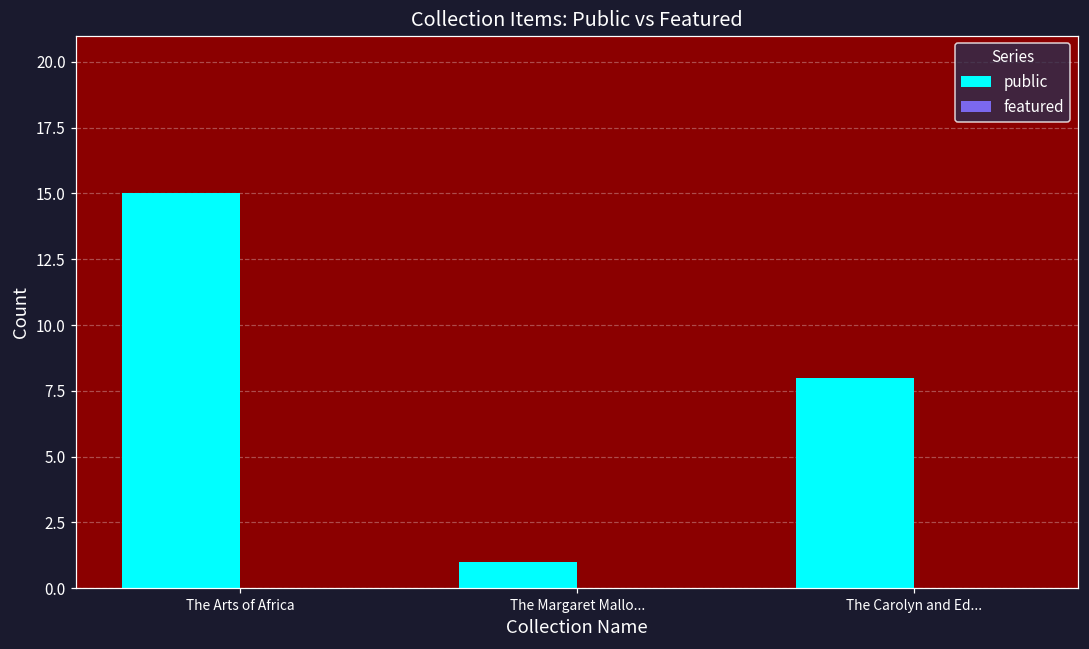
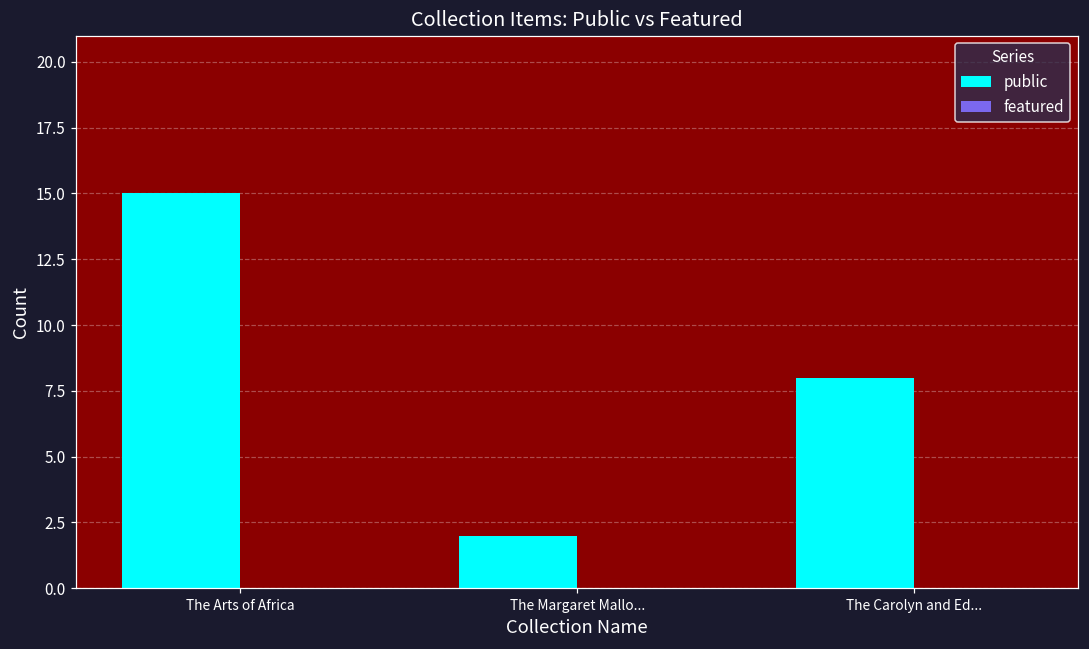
public, The Margaret Mallo...: 1 -> 2
